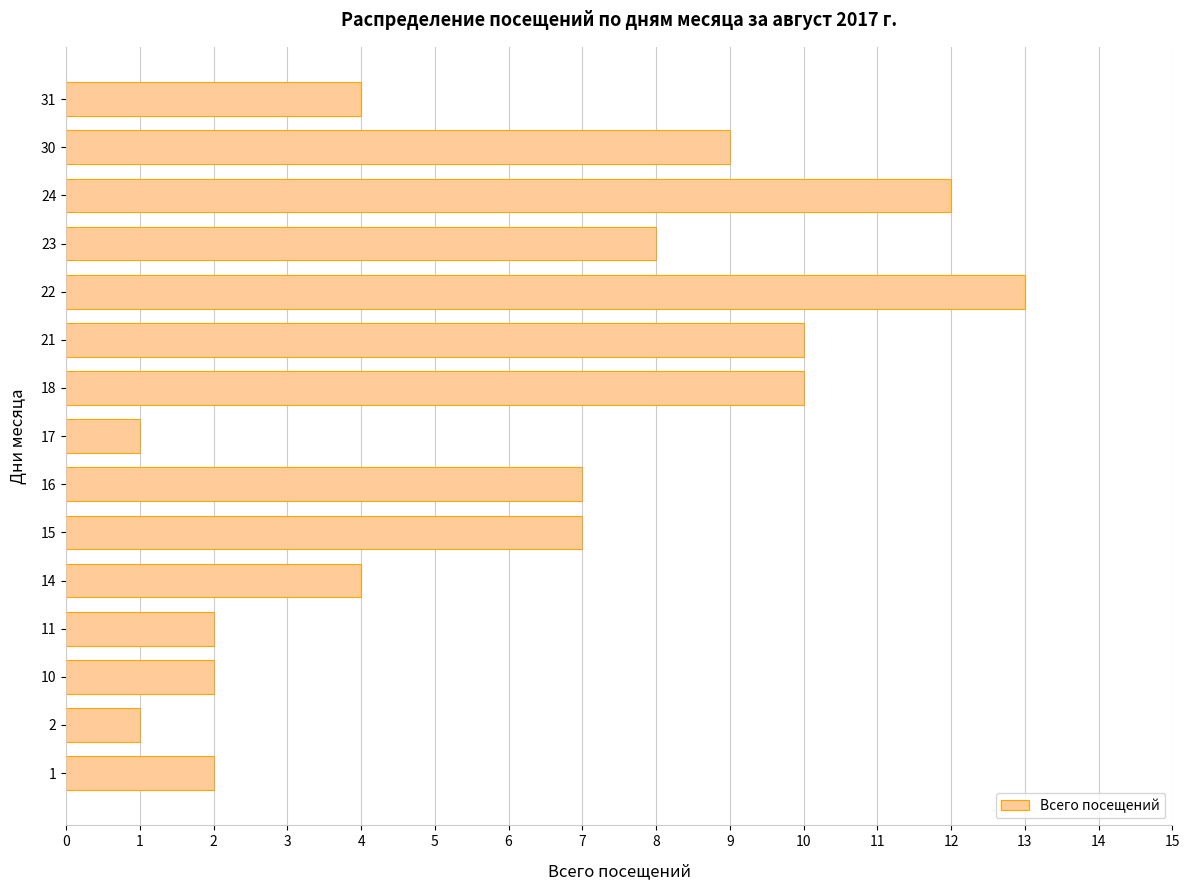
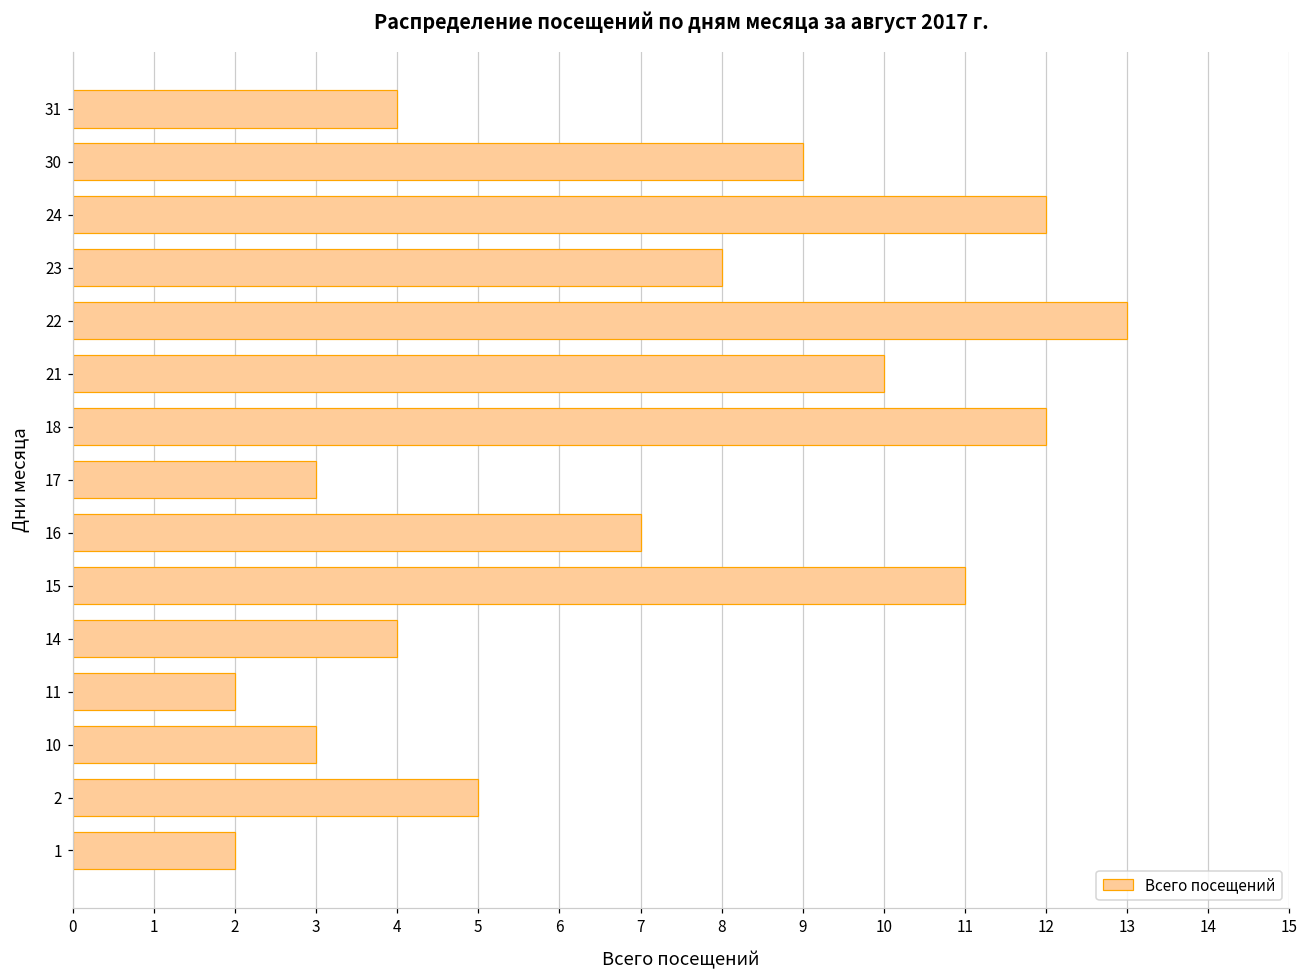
18: 10 -> 12
17: 1 -> 3
15: 7 -> 11
10: 2 -> 3
2: 1 -> 5
